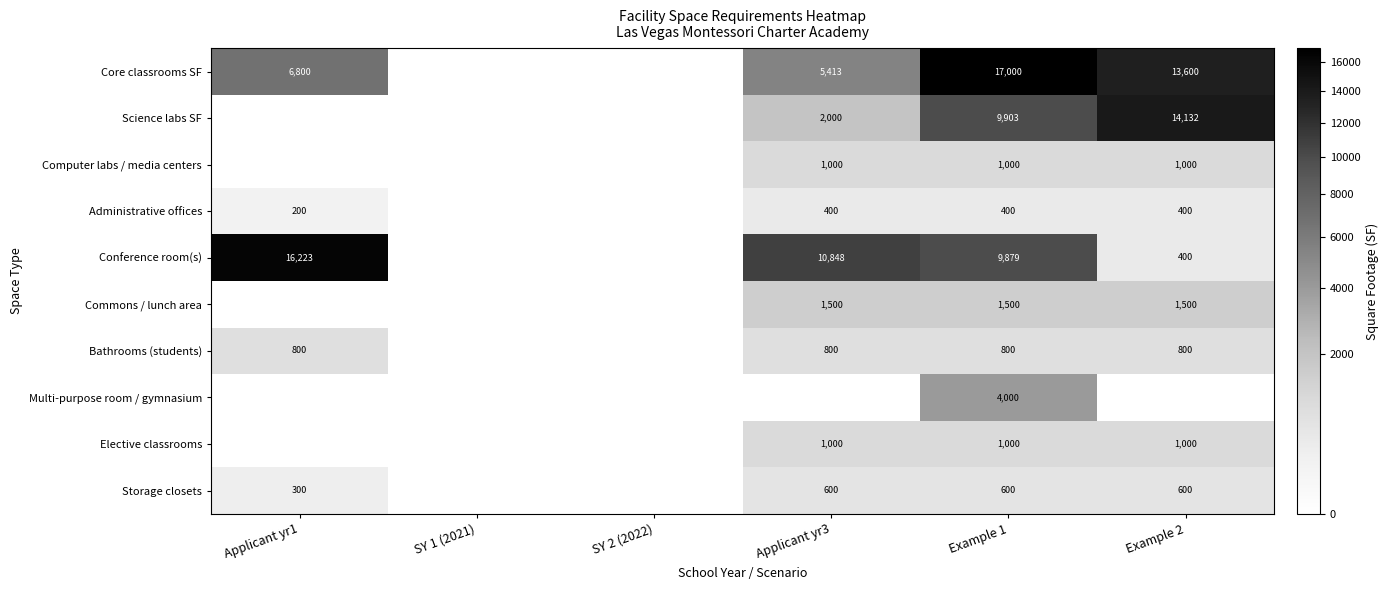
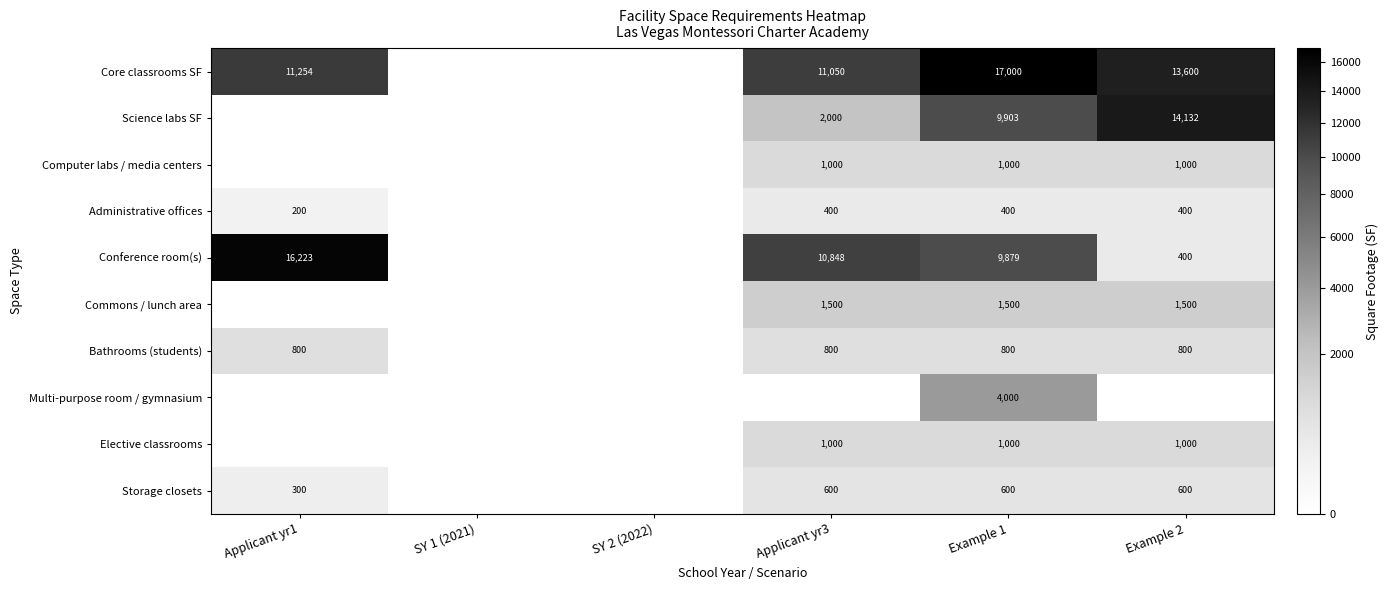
Core classrooms SF, Applicant yr1: 6,800 -> 11,254
Core classrooms SF, Applicant yr3: 5,413 -> 11,050
